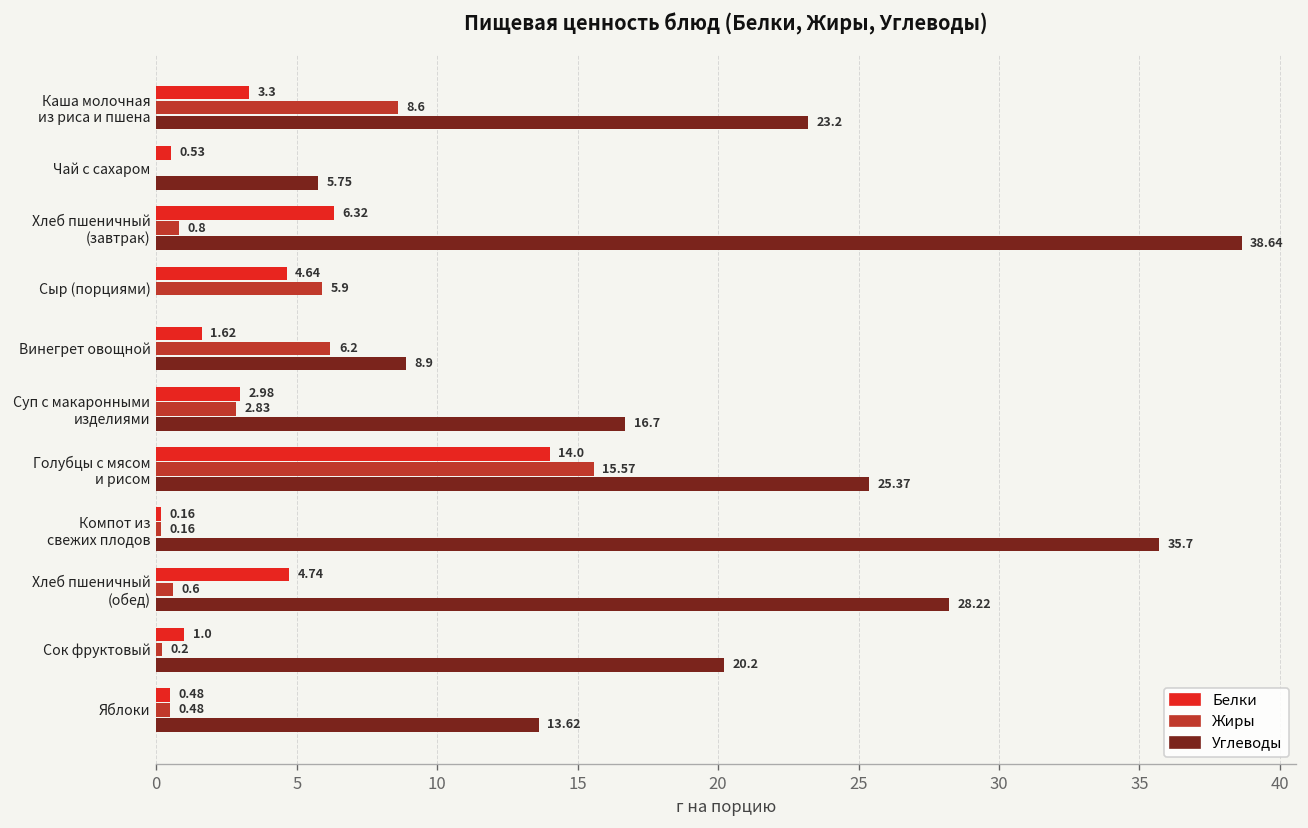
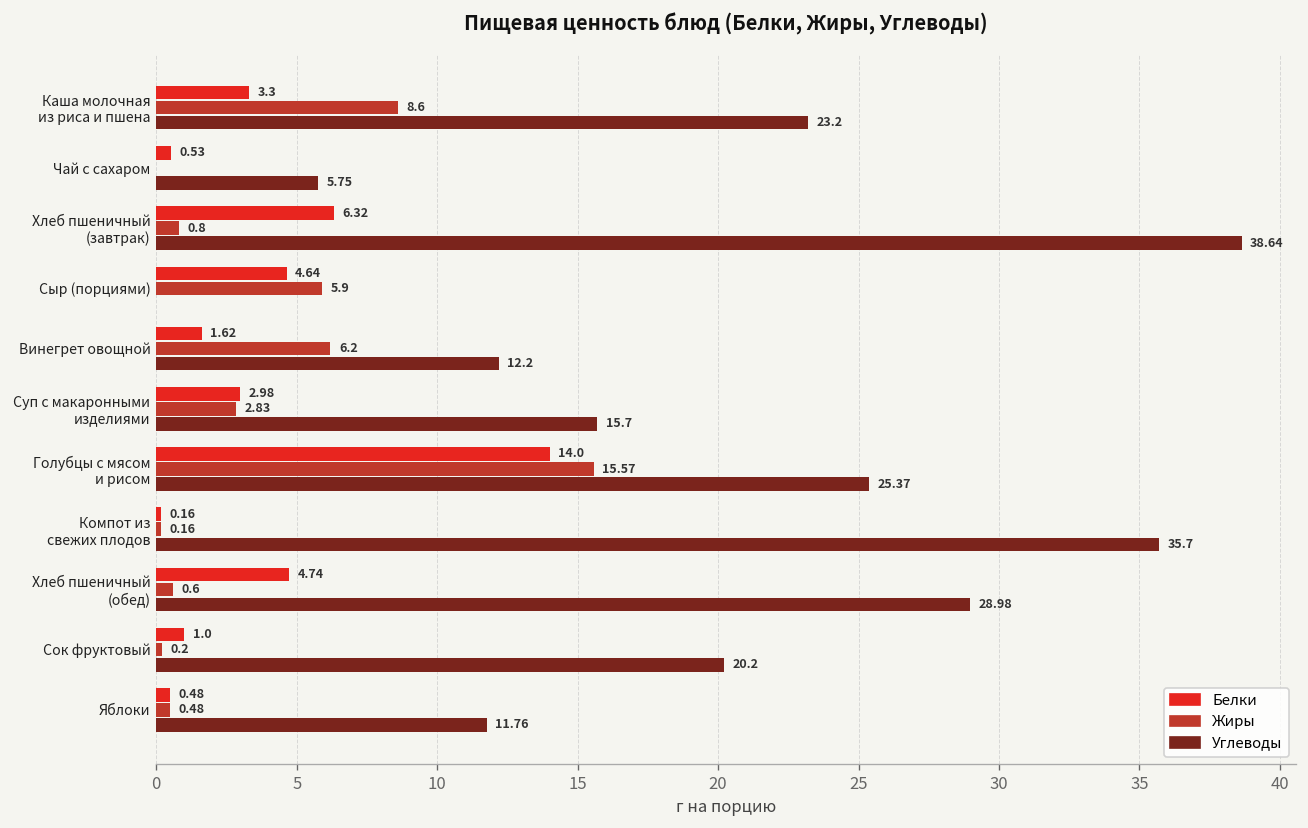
Углеводы, Винегрет овощной: 8.9 -> 12.2
Углеводы, Суп с макаронными изделиями: 16.7 -> 15.7
Углеводы, Хлеб пшеничный (обед): 28.22 -> 28.98
Углеводы, Яблоки: 13.62 -> 11.76
